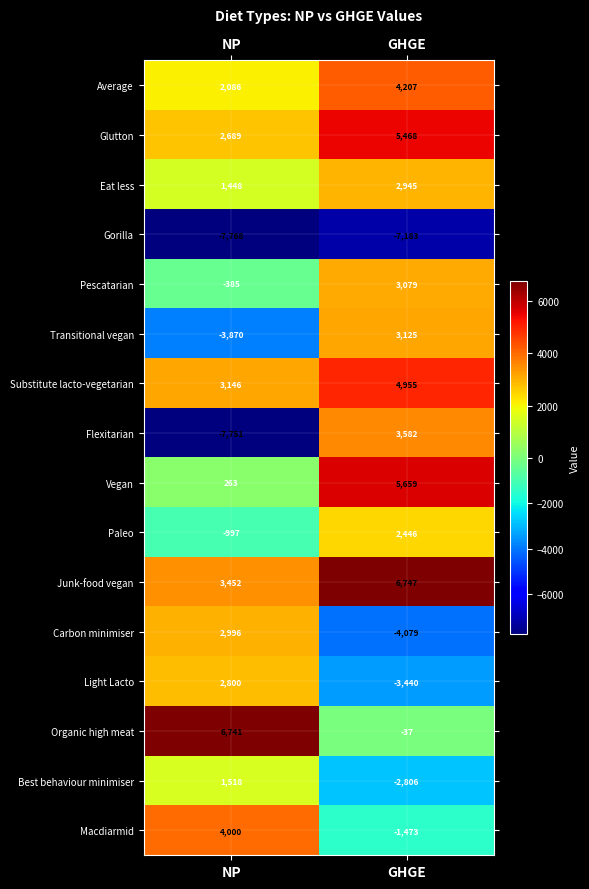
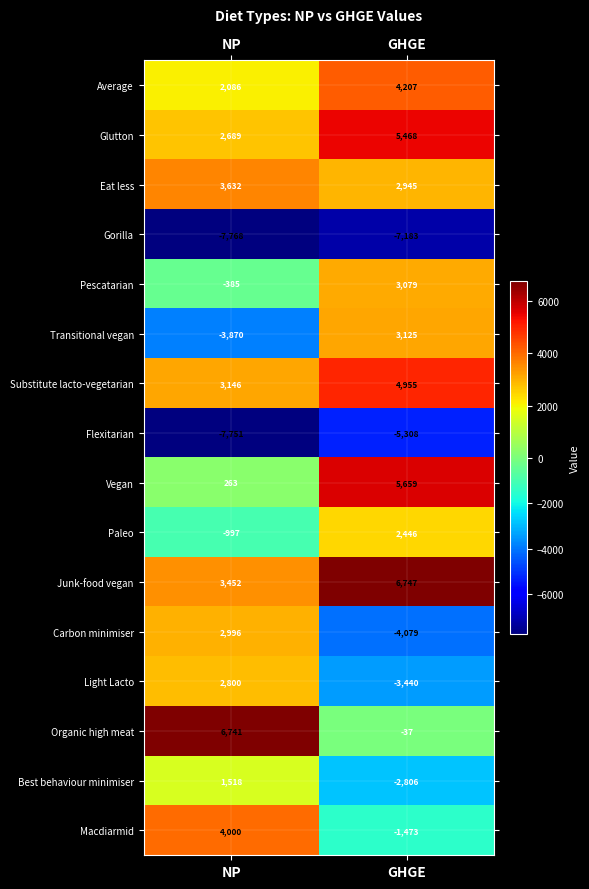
Eat less, NP: 1,448 -> 3,632
Flexitarian, GHGE: 3,582 -> -5,308
